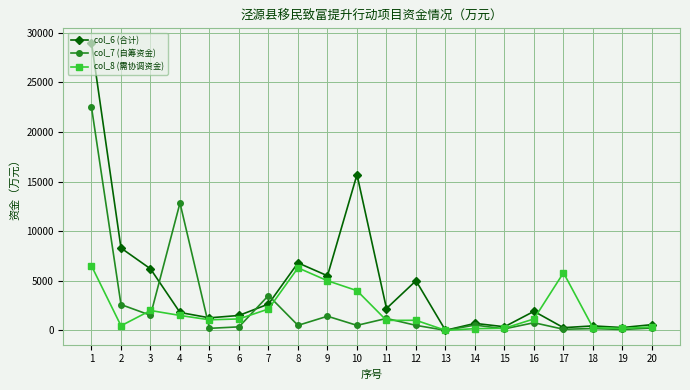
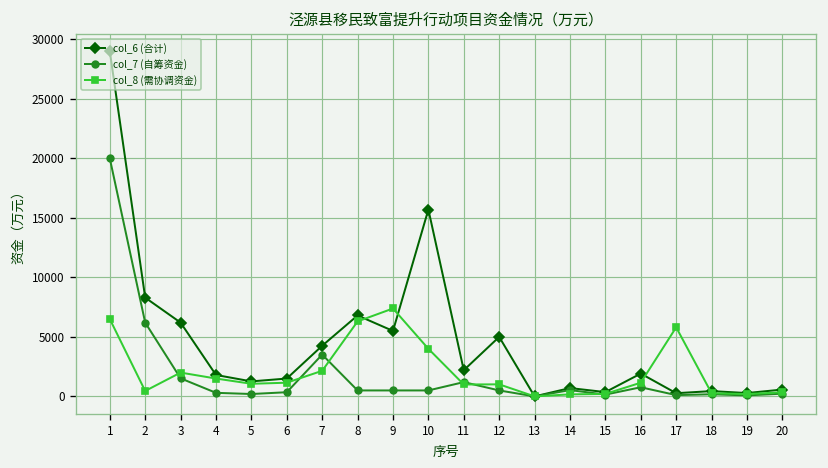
col_7 (自筹资金), 1: 23000 -> 20000
col_7 (自筹资金), 2: 3000 -> 6000
col_7 (自筹资金), 4: 13000 -> 0
col_6 (合计), 7: 3000 -> 4000
col_7 (自筹资金), 9: 1400 -> 500
col_8 (需协调资金), 9: 5000 -> 7000
